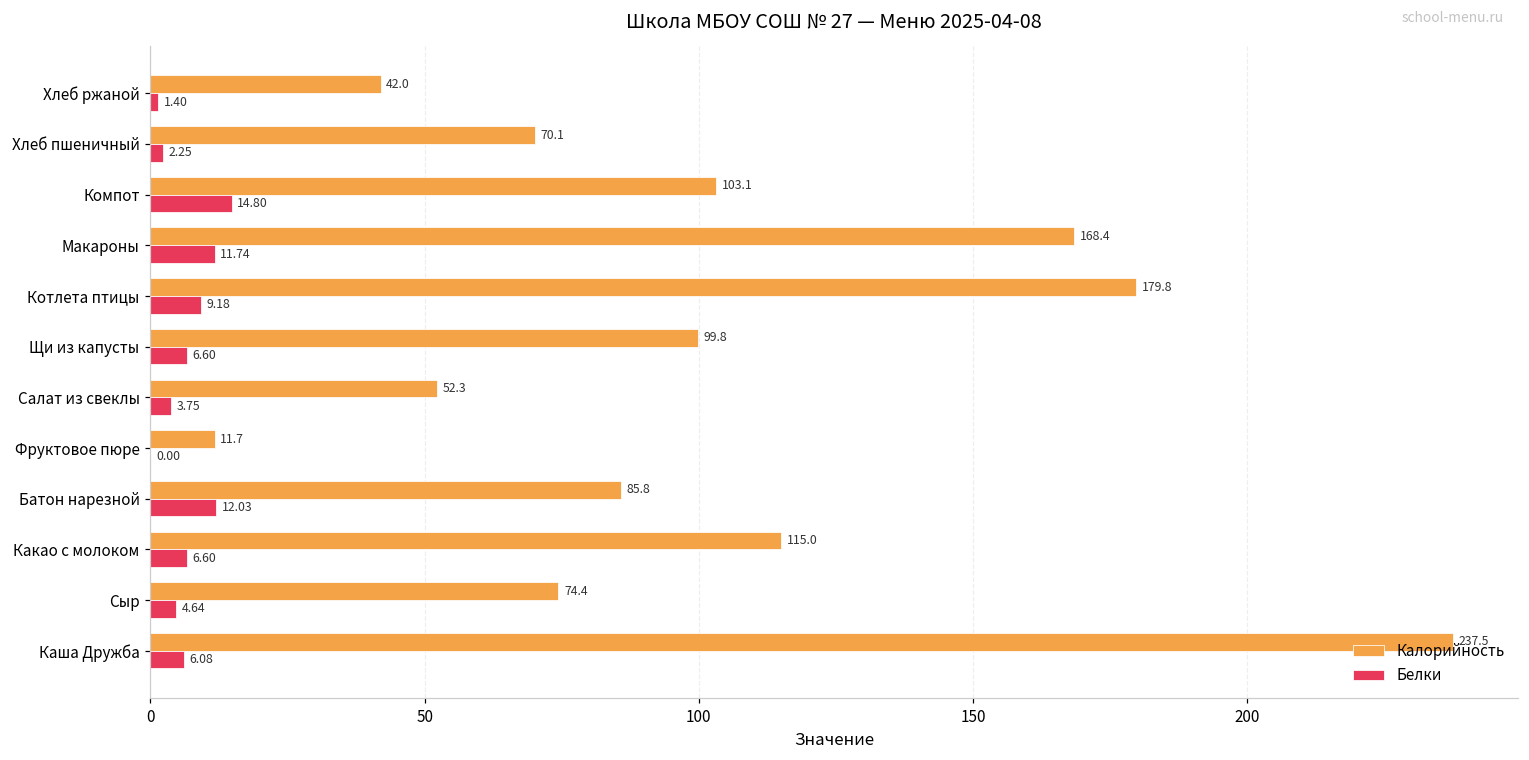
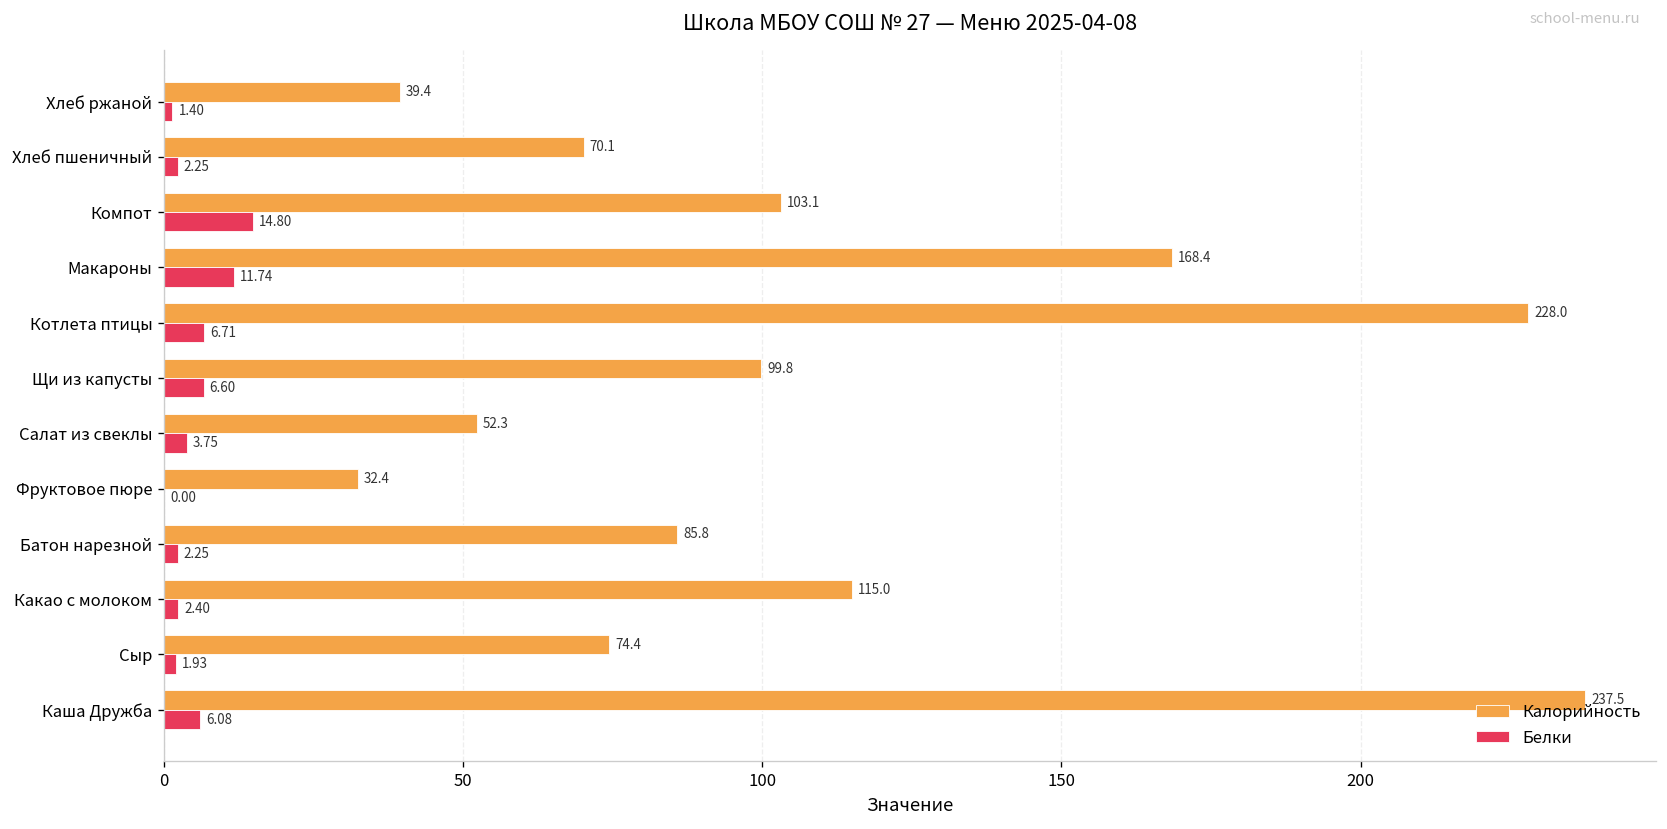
Калорийность, Хлеб ржаной: 42.0 -> 39.4
Калорийность, Котлета птицы: 179.8 -> 228.0
Белки, Котлета птицы: 9.18 -> 6.71
Калорийность, Фруктовое пюре: 11.7 -> 32.4
Белки, Батон нарезной: 12.03 -> 2.25
Белки, Какао с молоком: 6.60 -> 2.40
Белки, Сыр: 4.64 -> 1.93
